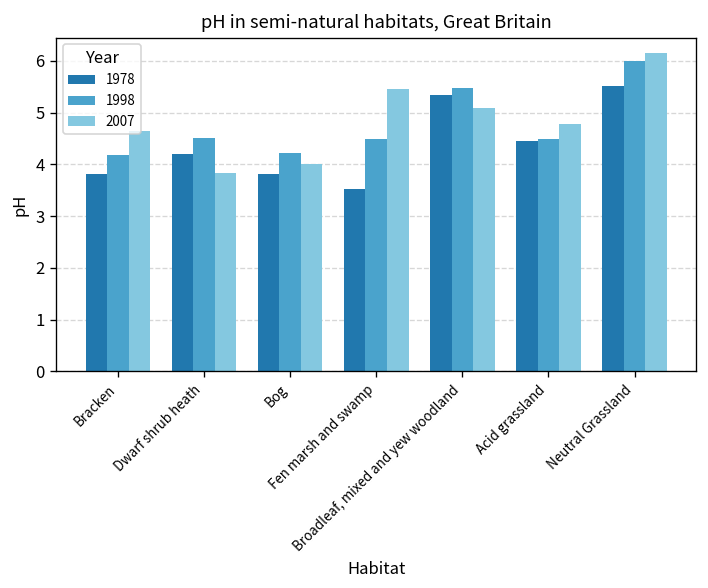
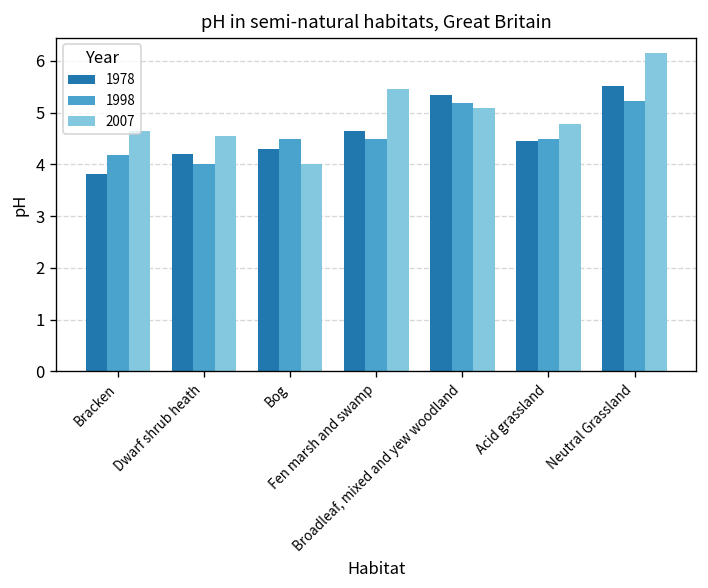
1998, Dwarf shrub heath: 4.5 -> 4.0
2007, Dwarf shrub heath: 3.8 -> 4.6
1978, Bog: 3.8 -> 4.3
1998, Bog: 4.2 -> 4.5
1978, Fen marsh and swamp: 3.5 -> 4.6
1998, Broadleaf, mixed and yew woodland: 5.5 -> 5.2
1998, Neutral Grassland: 6.0 -> 5.2
